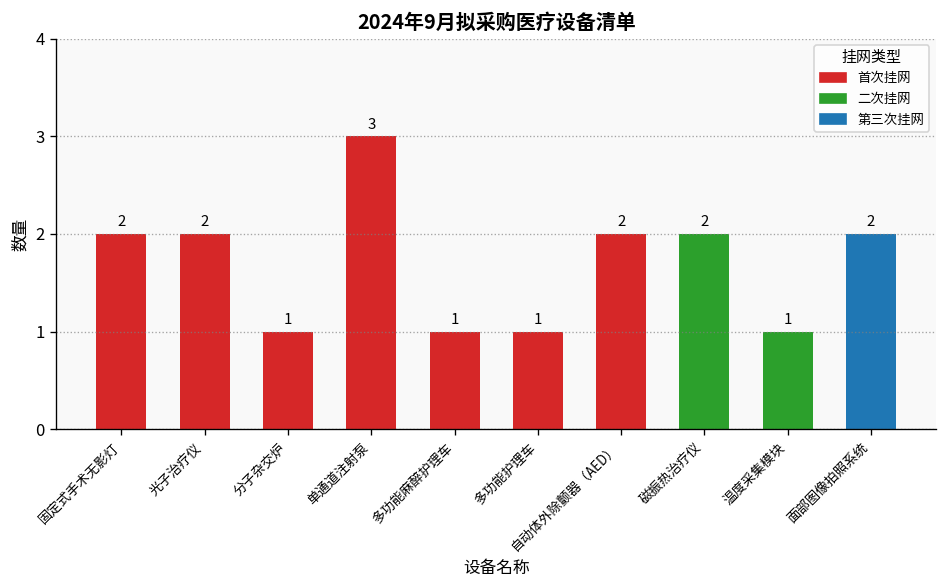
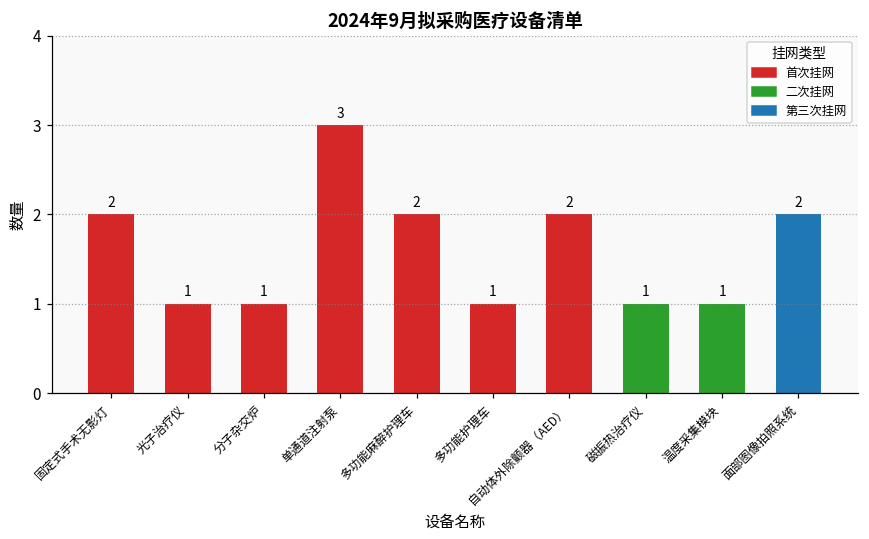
光子治疗仪: 2 -> 1
多功能麻醉护理车: 1 -> 2
磁振热治疗仪: 2 -> 1
